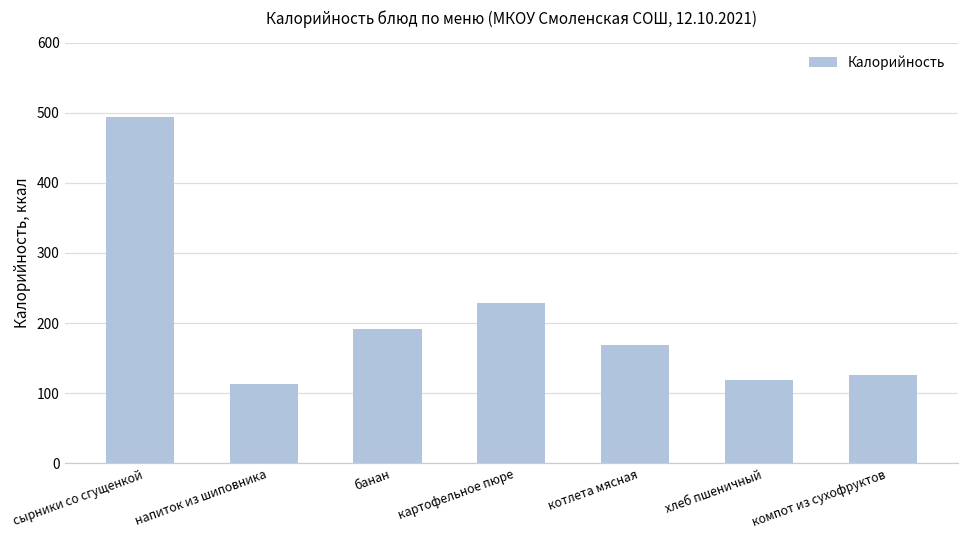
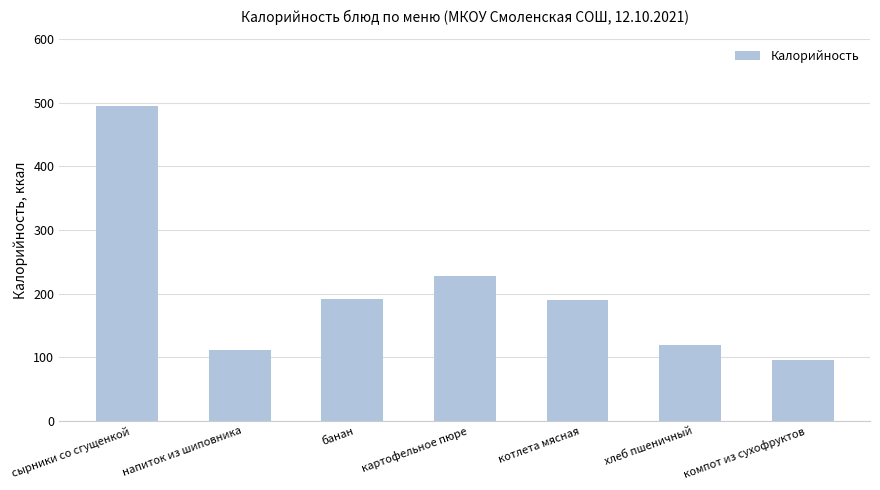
котлета мясная: 170 -> 190
компот из сухофруктов: 130 -> 100
